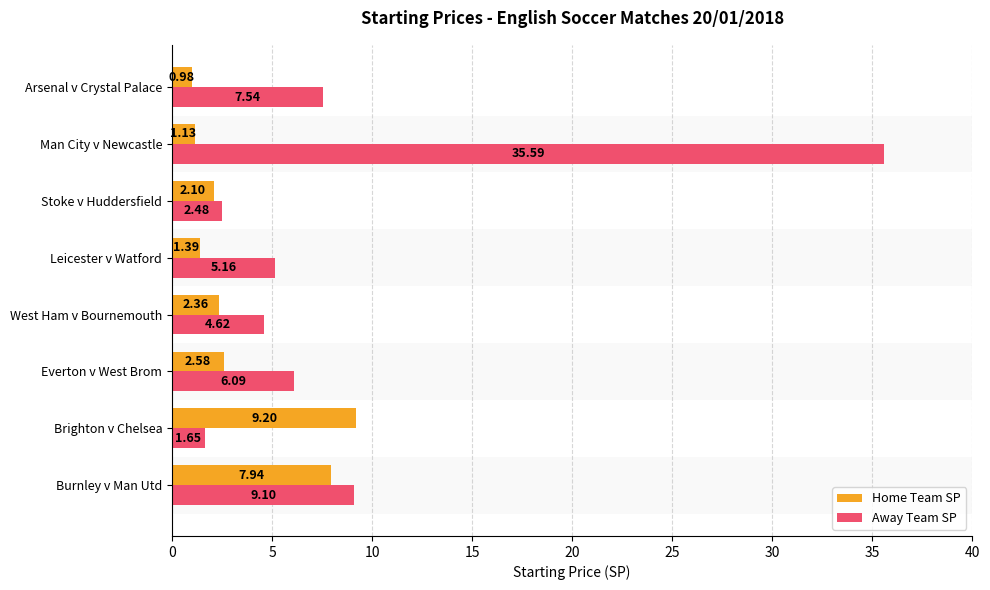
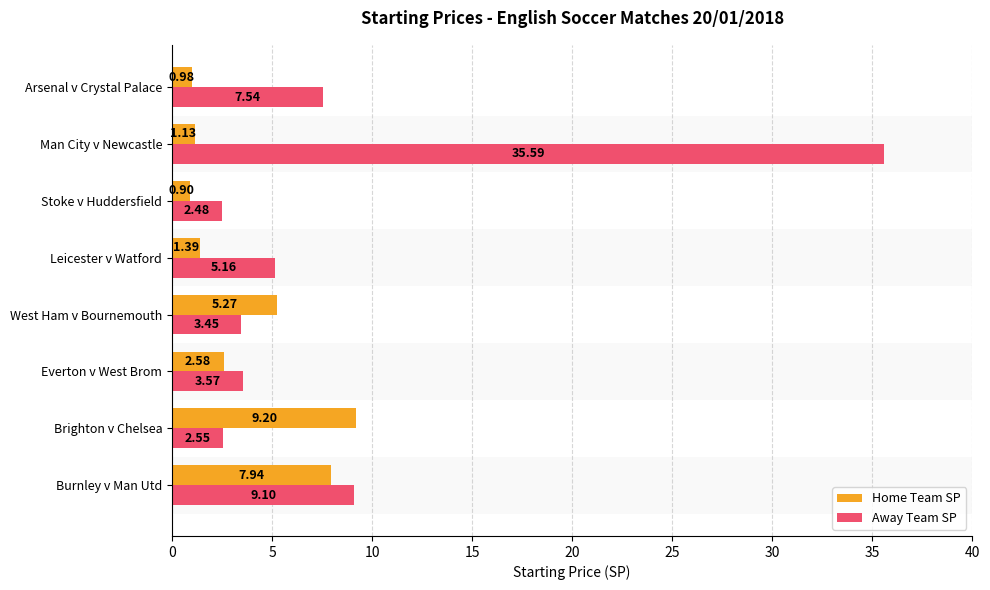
Home Team SP, Stoke v Huddersfield: 2.10 -> 0.90
Home Team SP, West Ham v Bournemouth: 2.36 -> 5.27
Away Team SP, West Ham v Bournemouth: 4.62 -> 3.45
Away Team SP, Everton v West Brom: 6.09 -> 3.57
Away Team SP, Brighton v Chelsea: 1.65 -> 2.55
